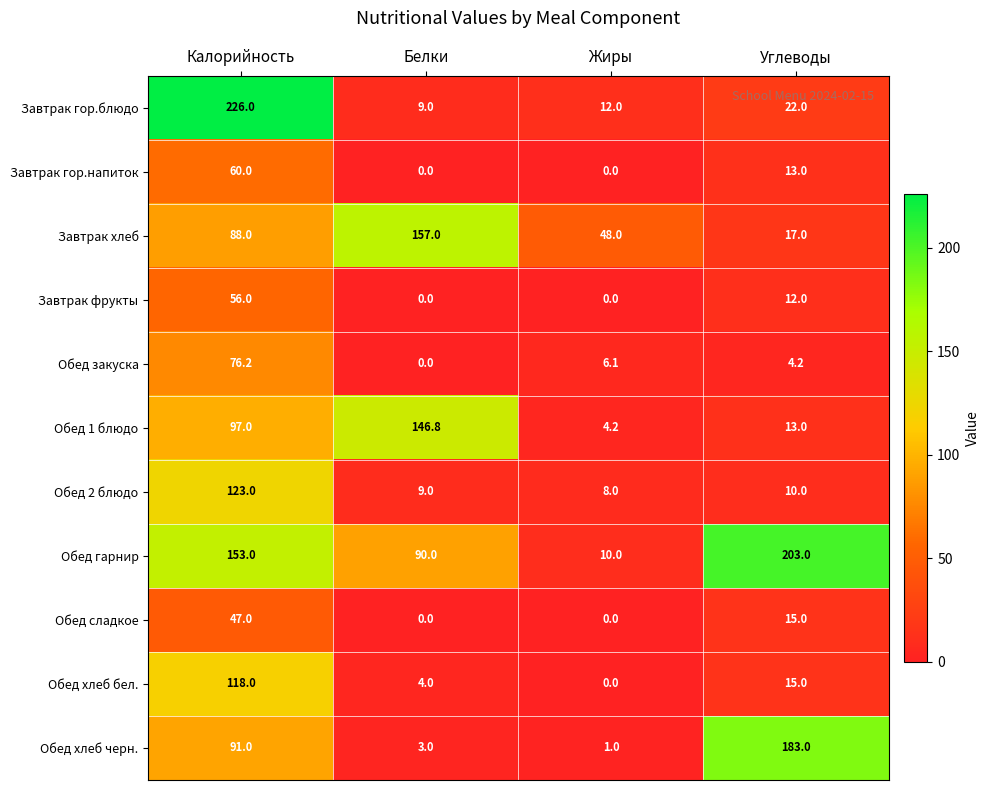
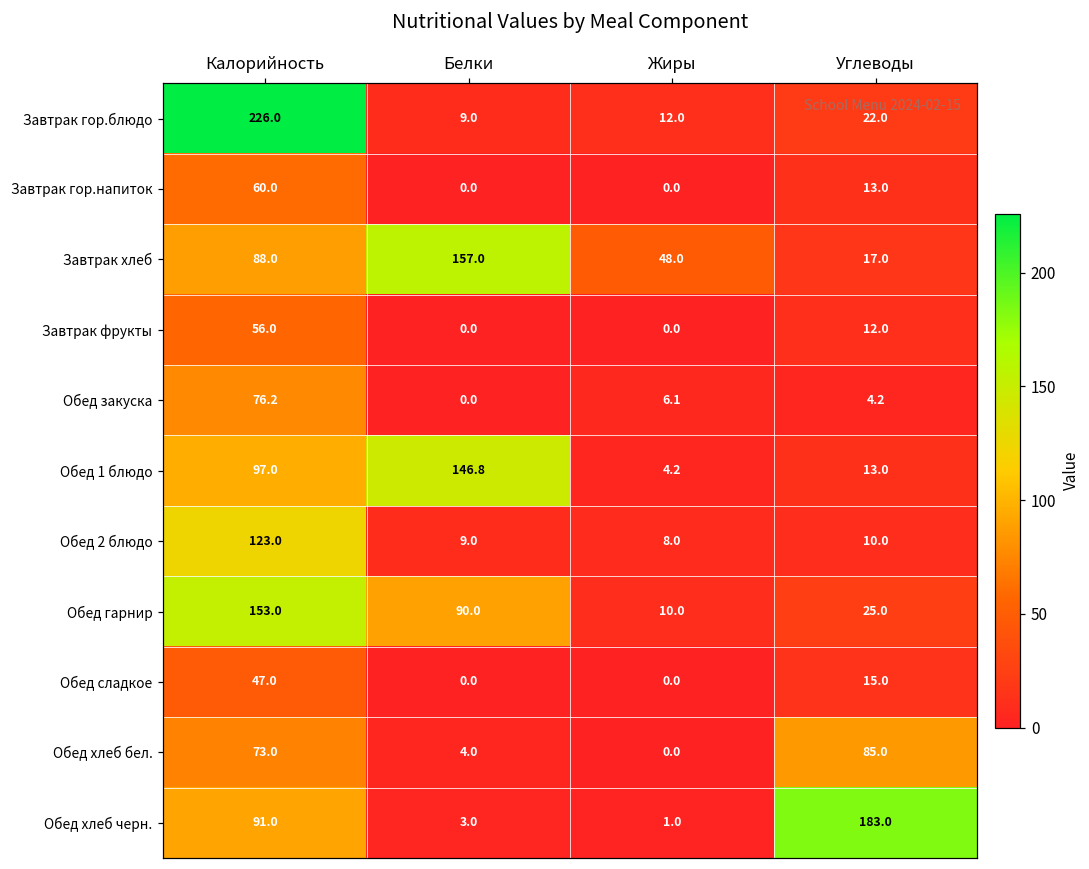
Обед гарнир, Углеводы: 203.0 -> 25.0
Обед хлеб бел., Калорийность: 118.0 -> 73.0
Обед хлеб бел., Углеводы: 15.0 -> 85.0
